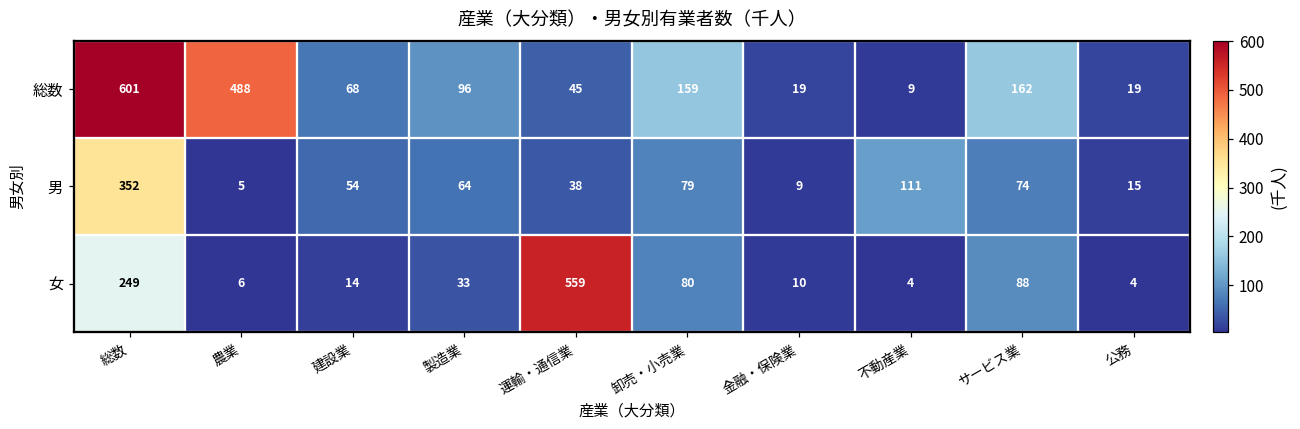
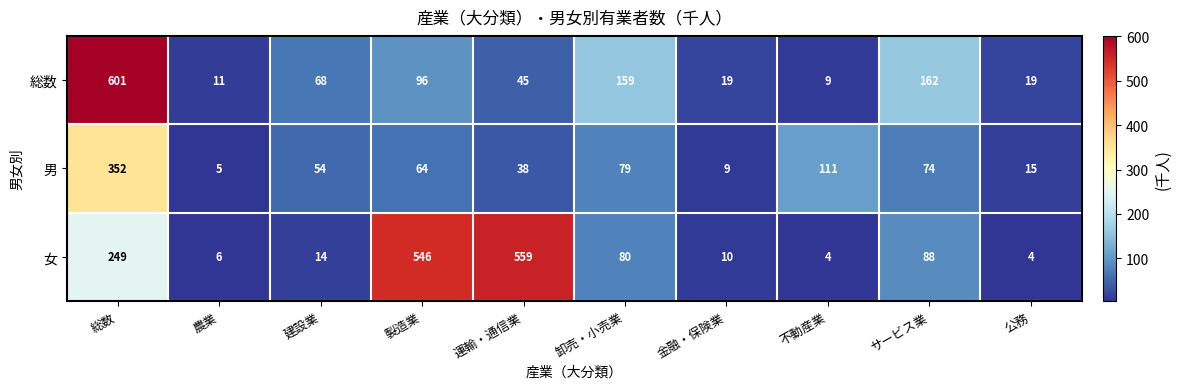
総数, 農業: 488 -> 11
女, 製造業: 33 -> 546
